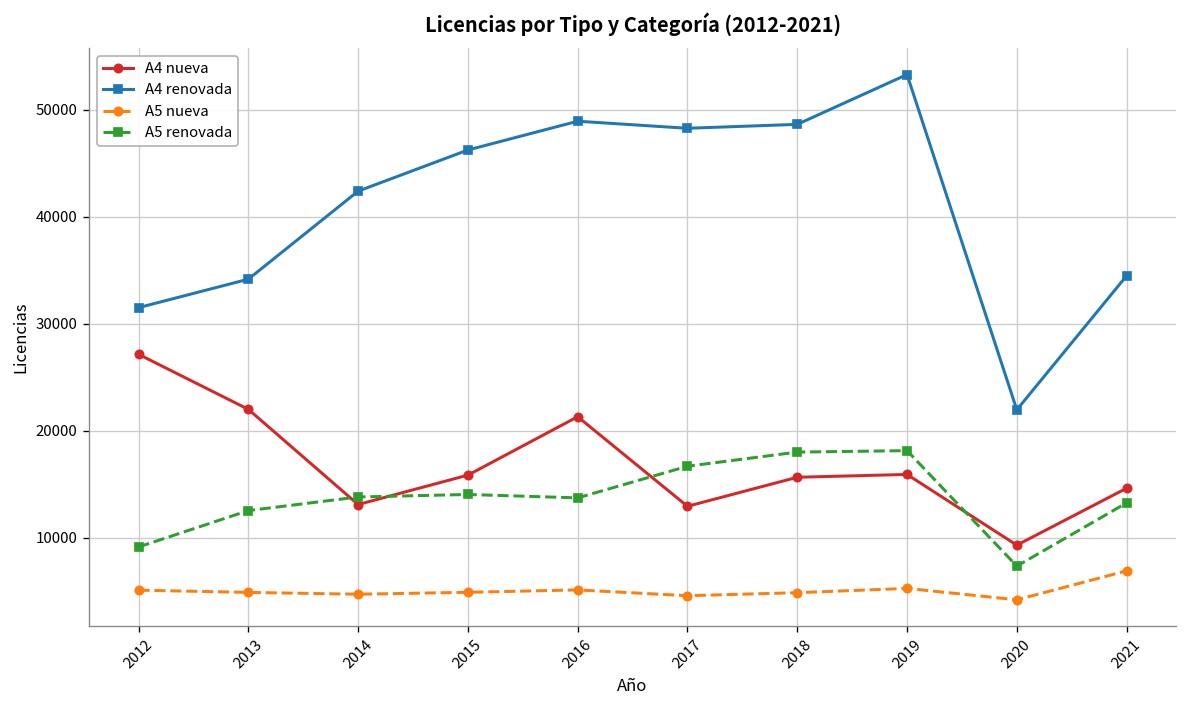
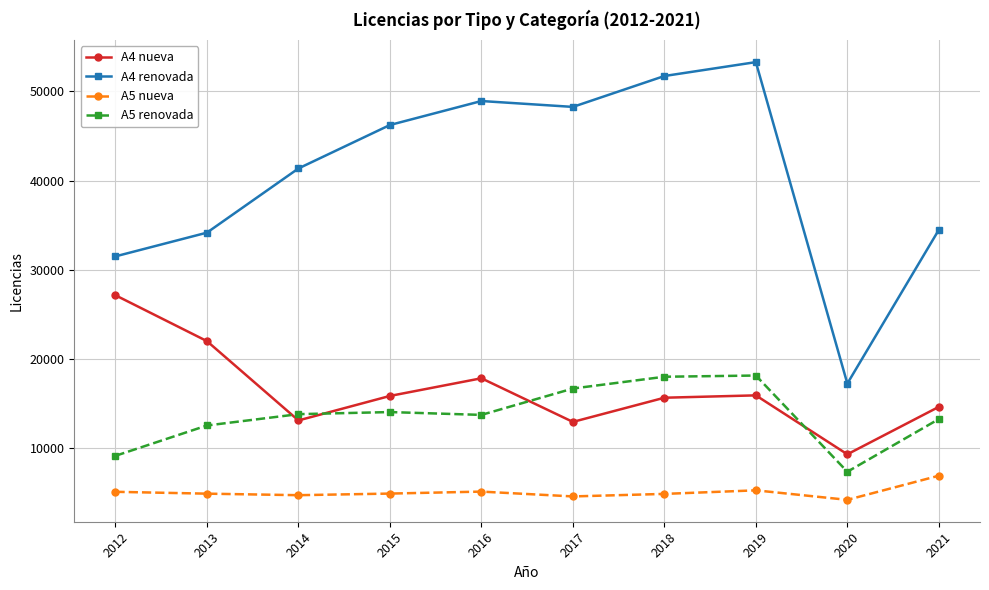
A4 renovada, 2014: 42000 -> 41000
A4 nueva, 2016: 21000 -> 18000
A4 renovada, 2018: 49000 -> 52000
A4 renovada, 2020: 22000 -> 17000
